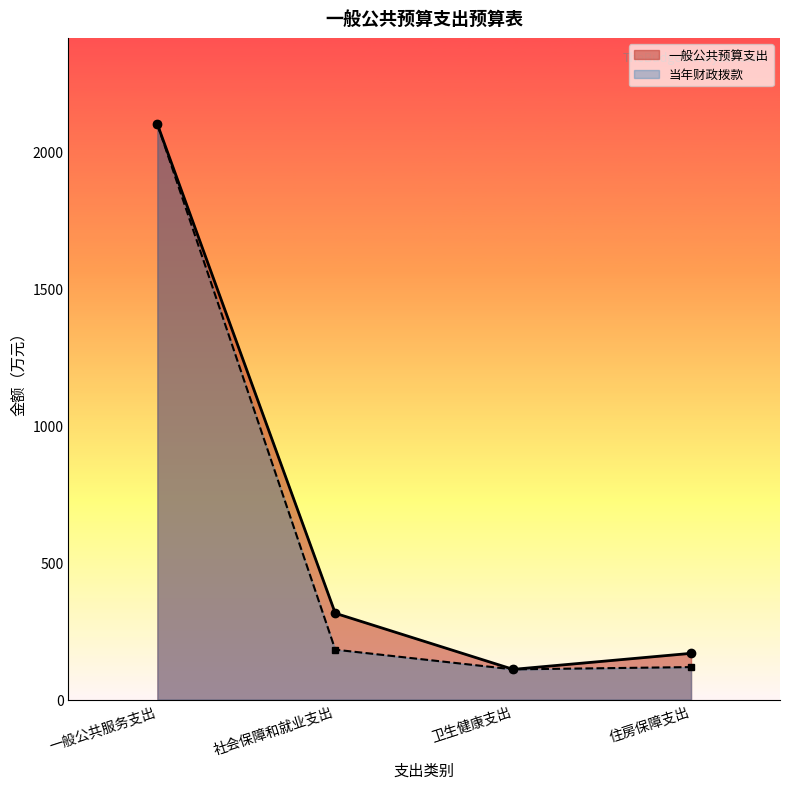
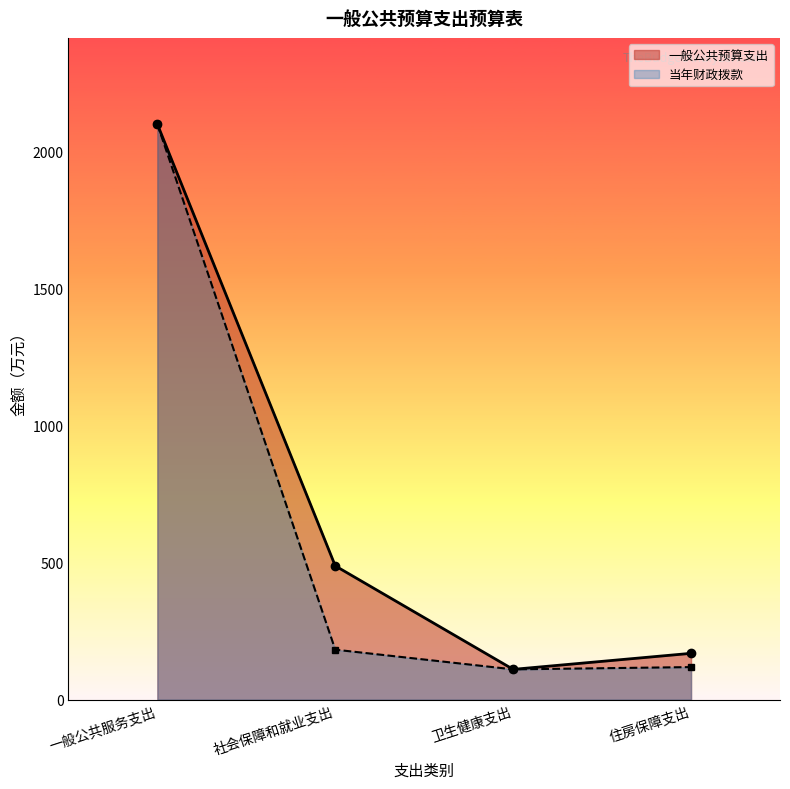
一般公共预算支出, 社会保障和就业支出: 320 -> 490
